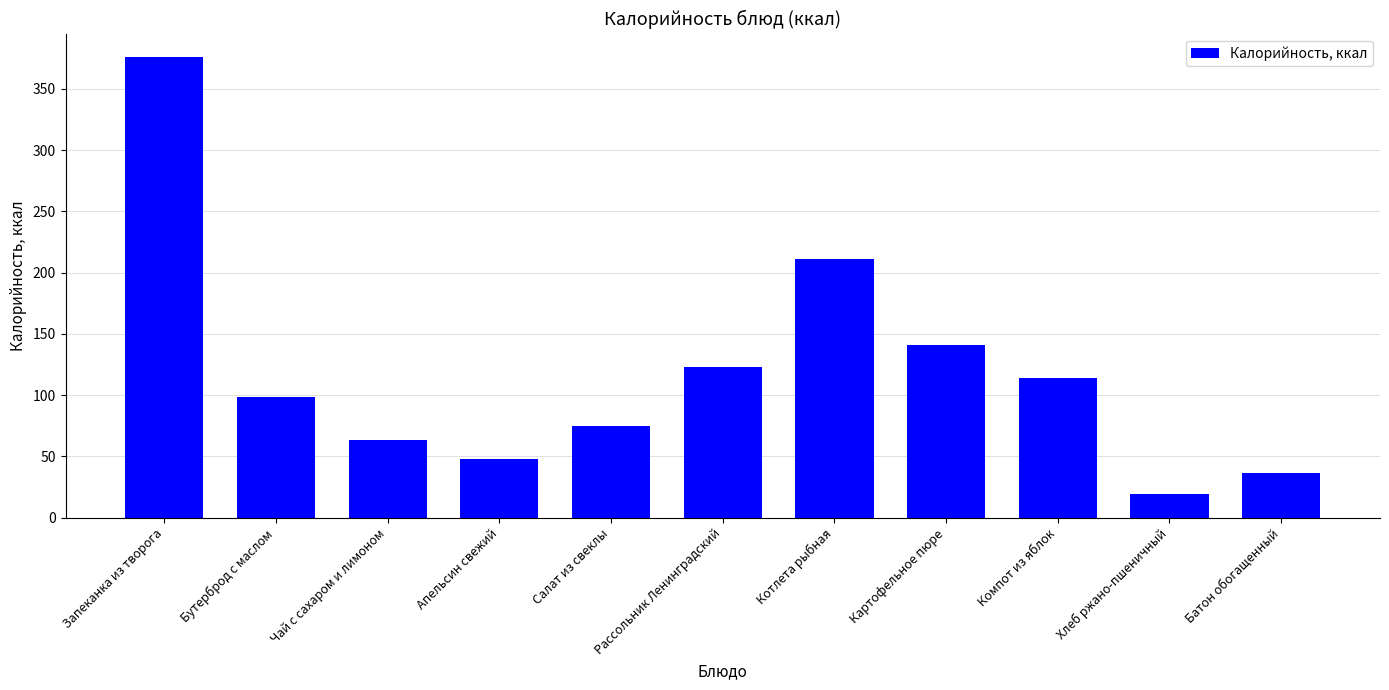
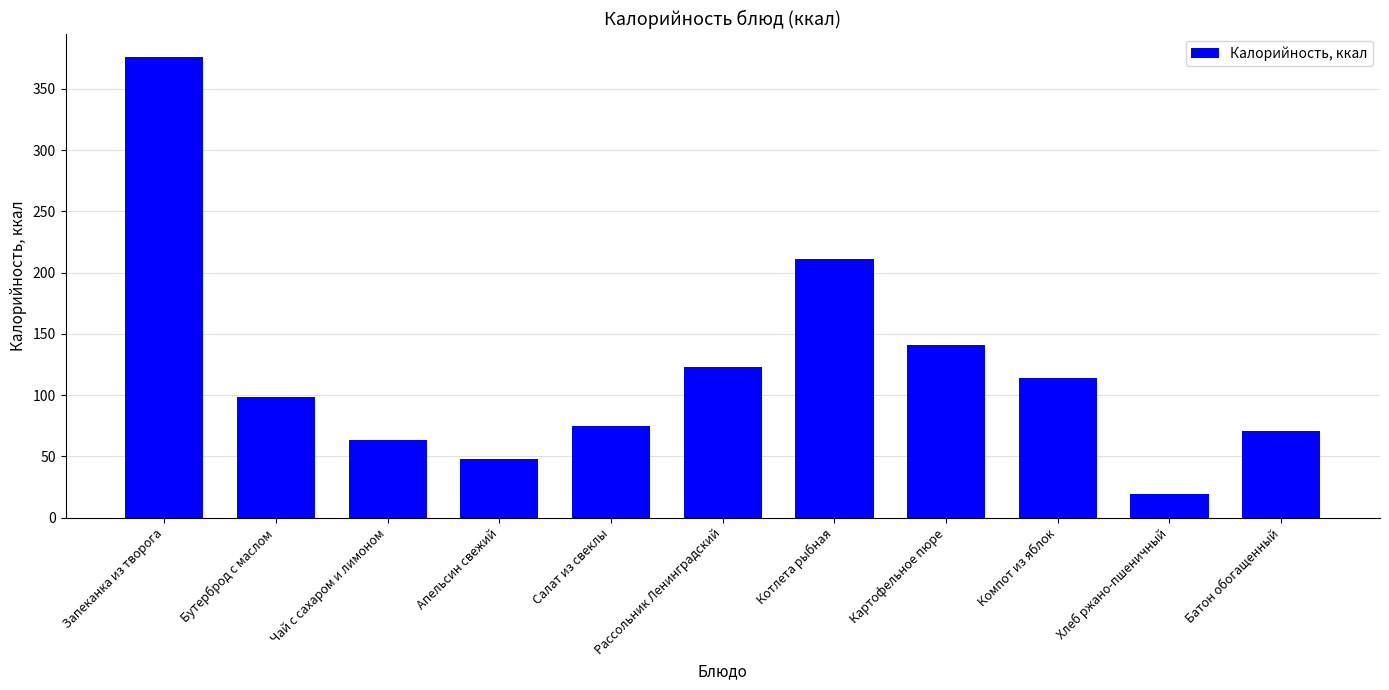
Батон обогащенный: 36 -> 71
